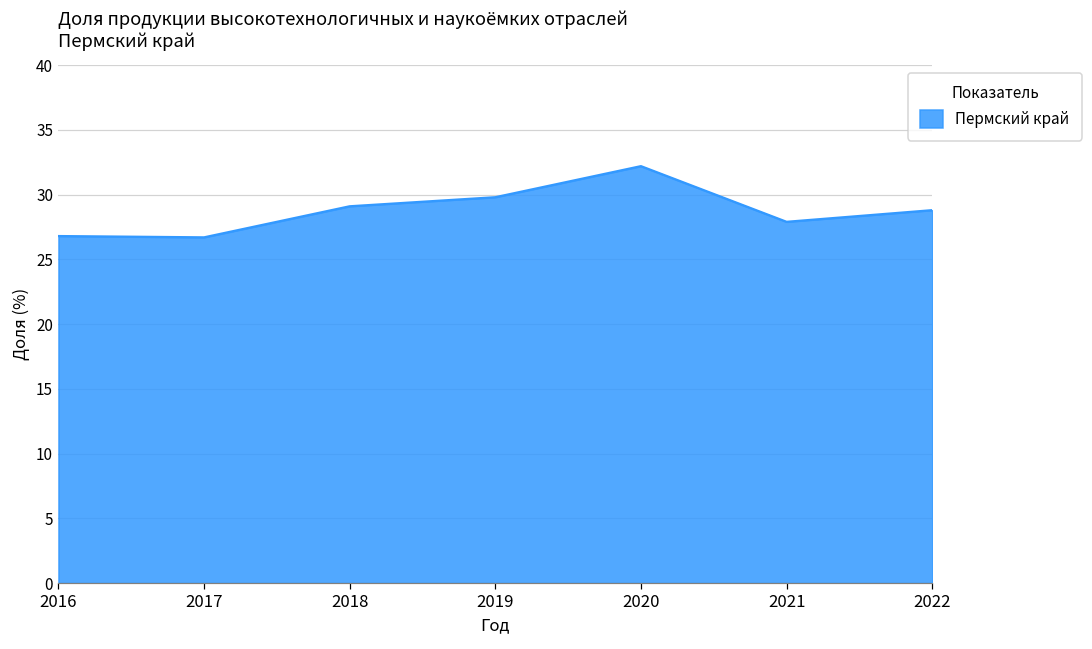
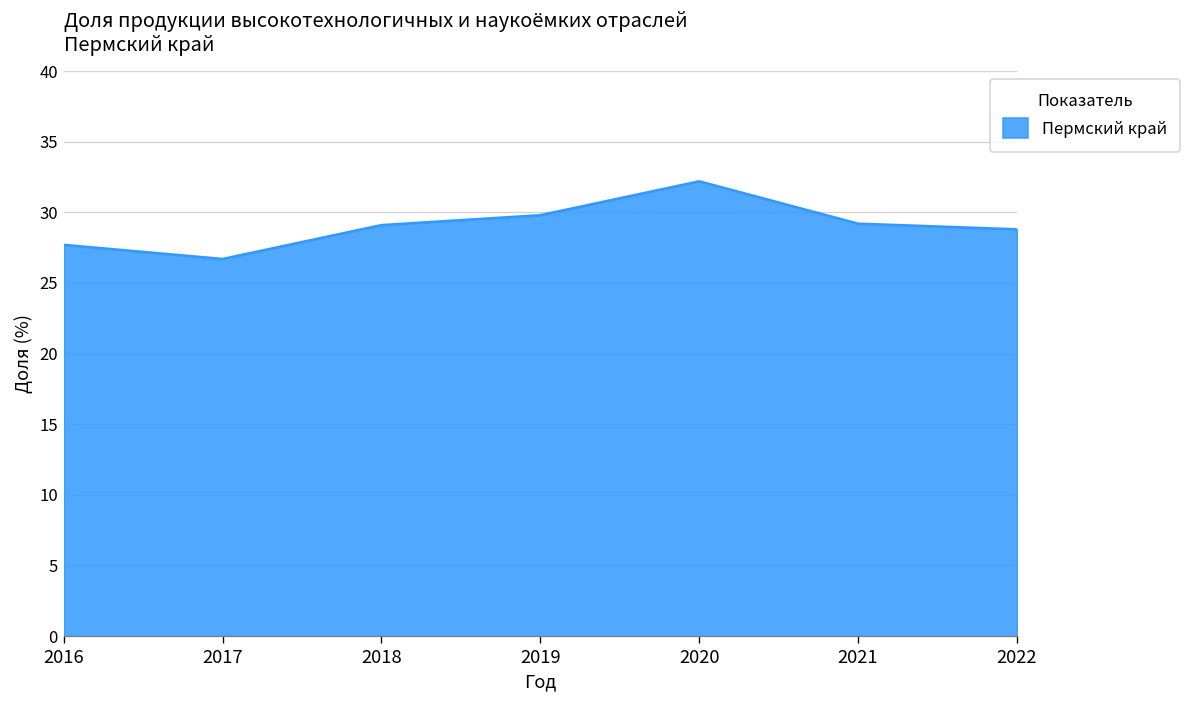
2016: 26.8 -> 27.7
2021: 27.9 -> 29.2
